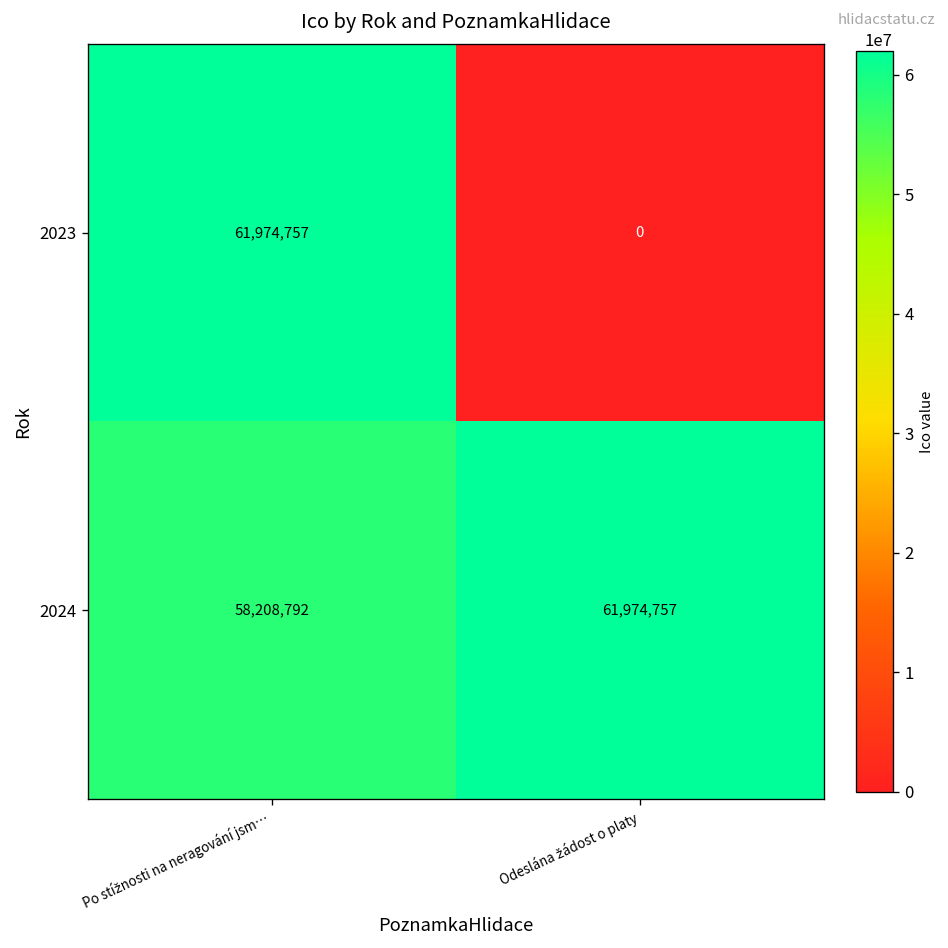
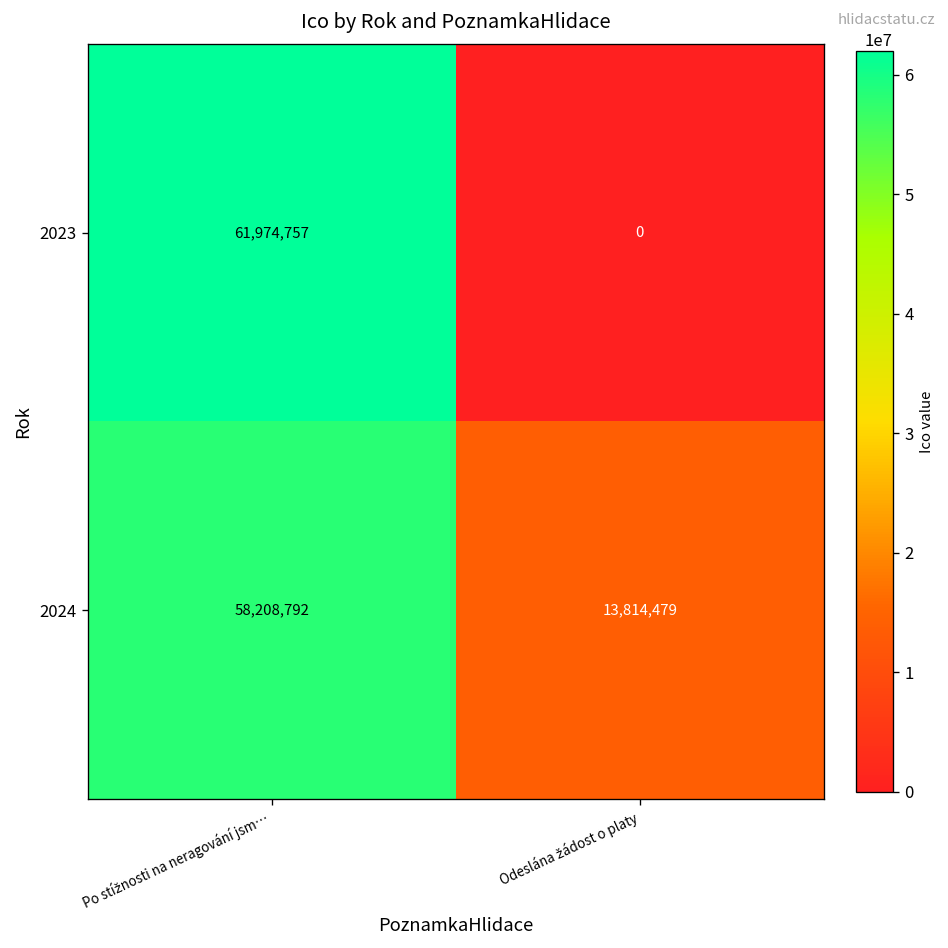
2024, Odeslána žádost o platy: 61,974,757 -> 13,814,479
